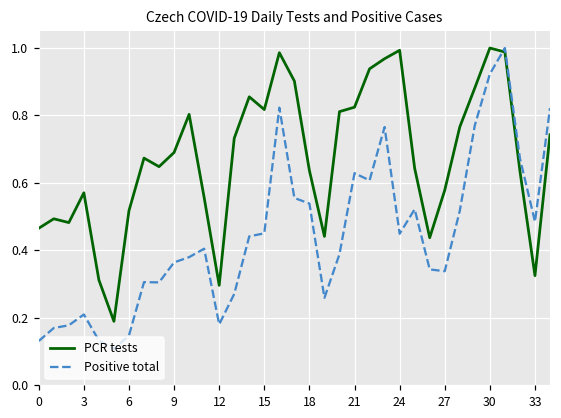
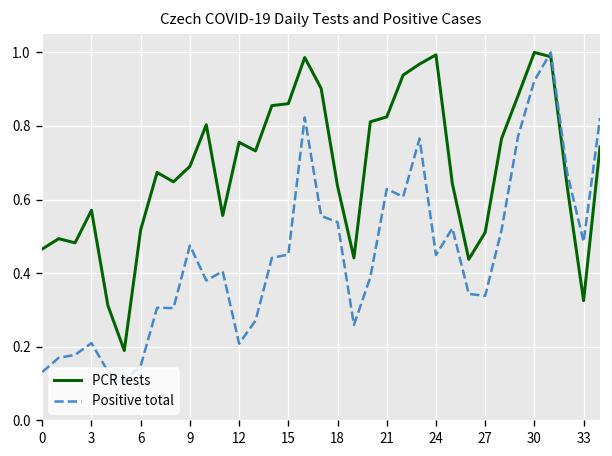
Positive total, 9: 0.36 -> 0.48
PCR tests, 12: 0.30 -> 0.76
Positive total, 12: 0.18 -> 0.21
PCR tests, 15: 0.82 -> 0.86
PCR tests, 27: 0.58 -> 0.51
